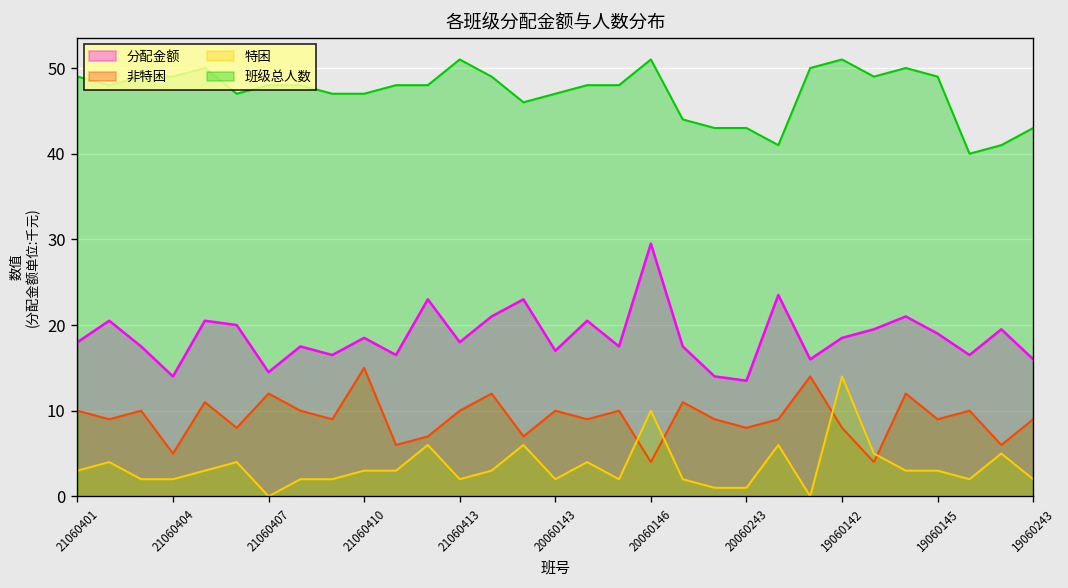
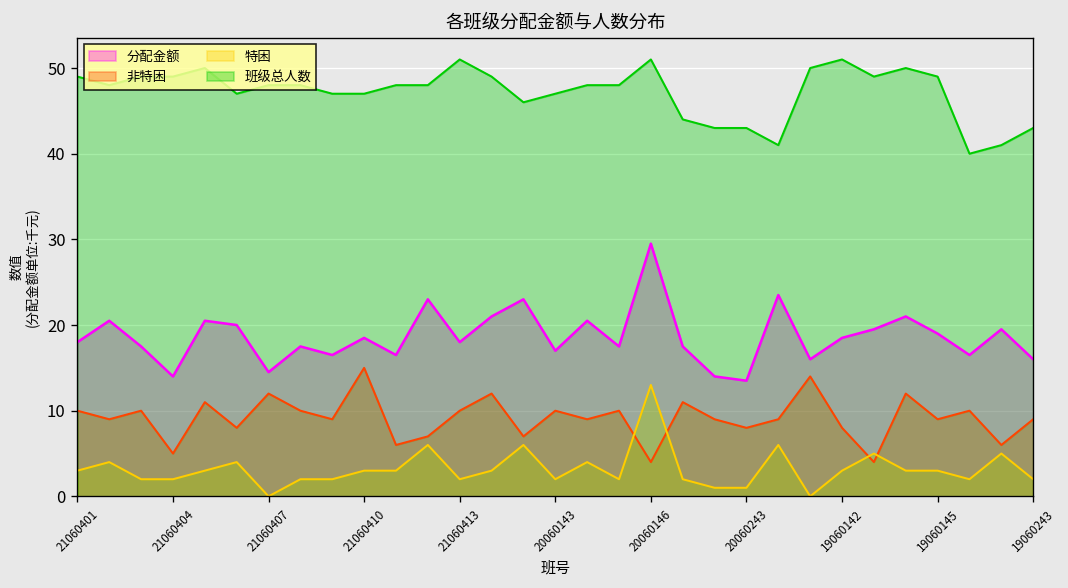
特困, 20060146: 10 -> 13
特困, 19060142: 14 -> 3
